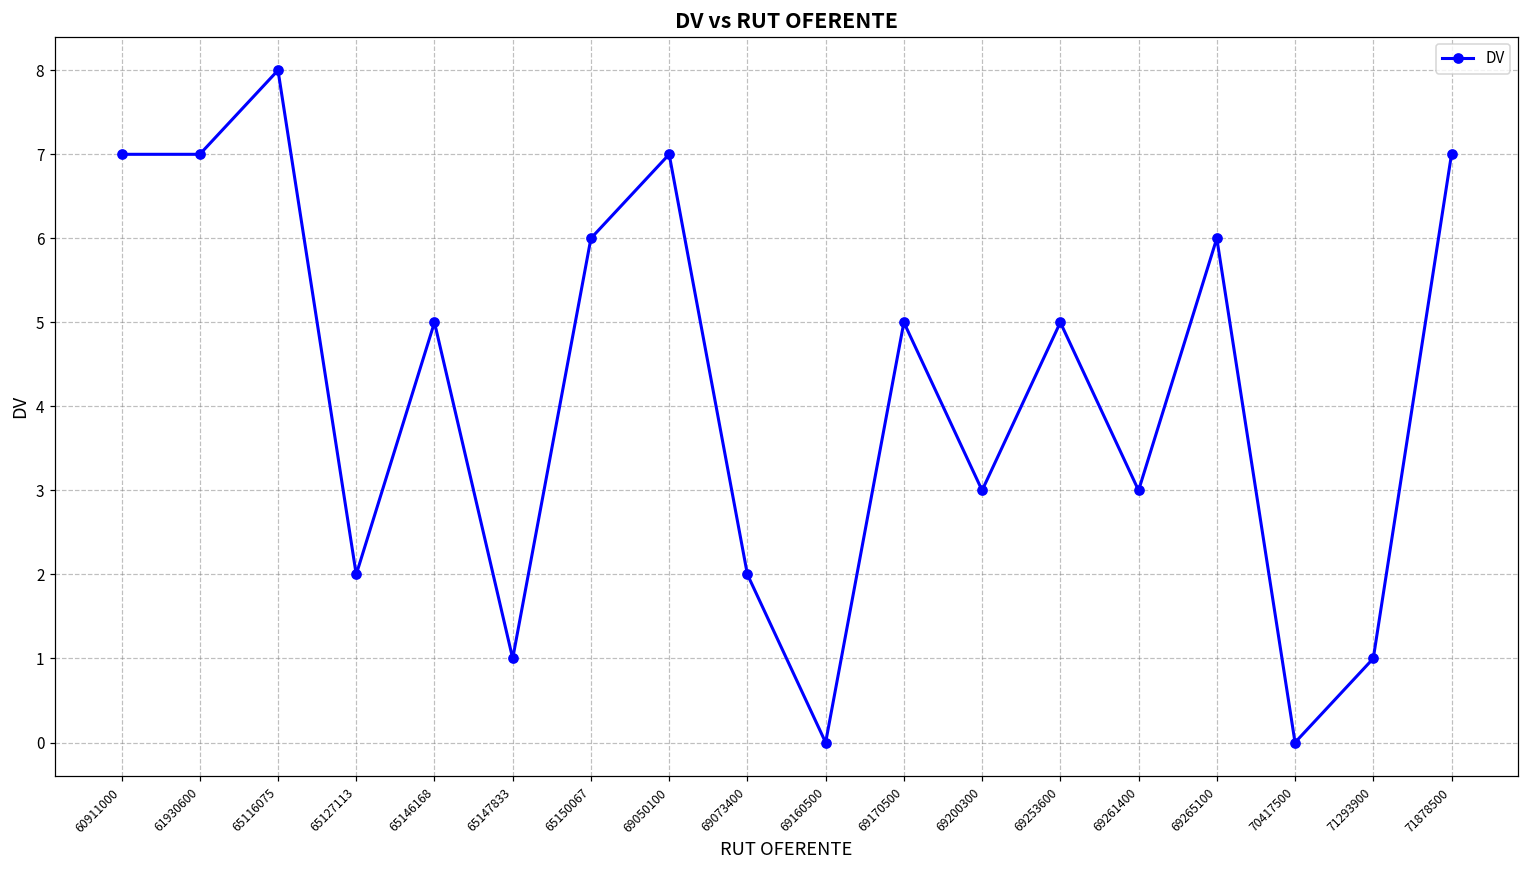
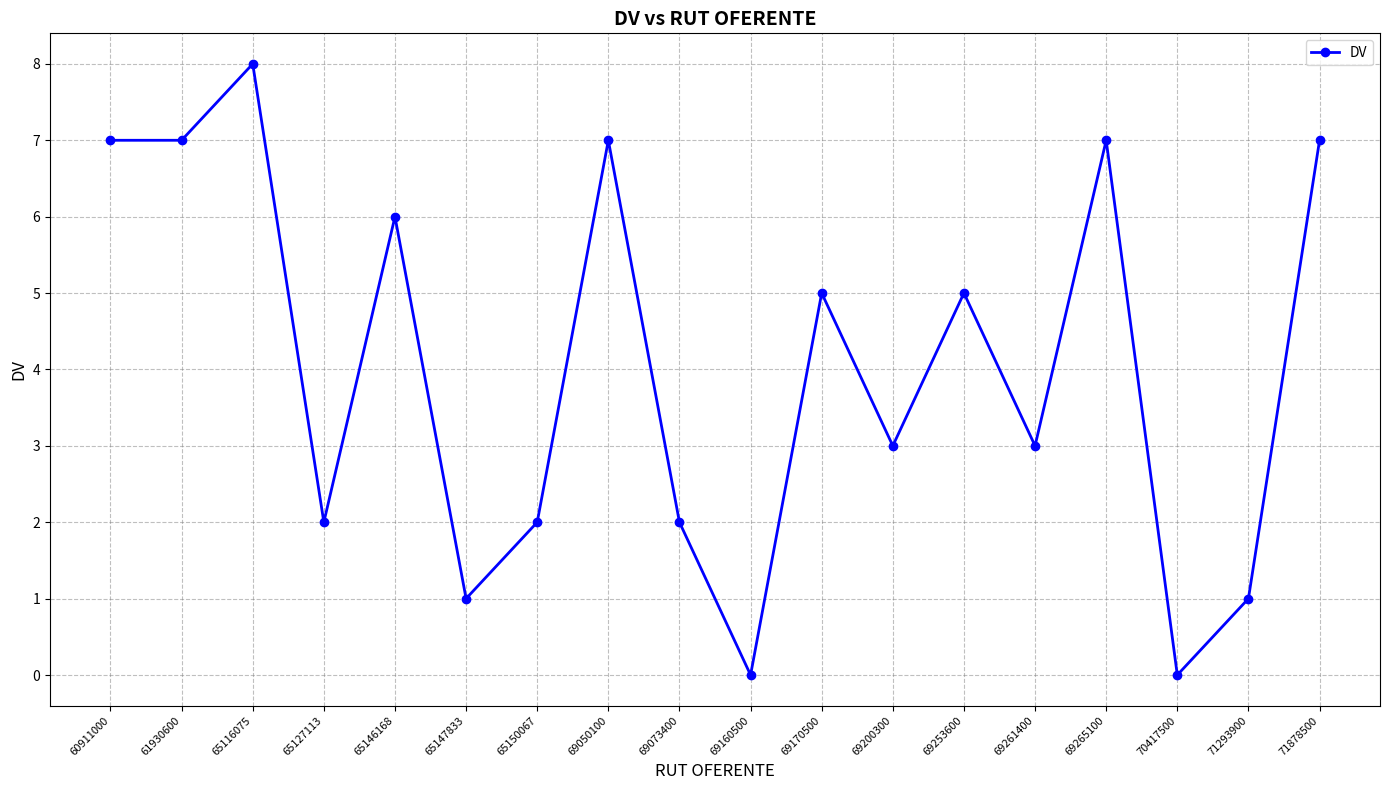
65146168: 5 -> 6
65150067: 6 -> 2
69265100: 6 -> 7
